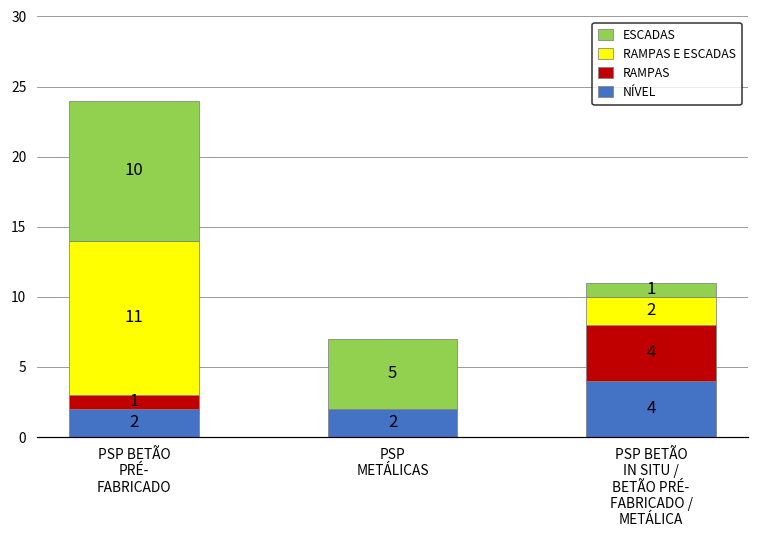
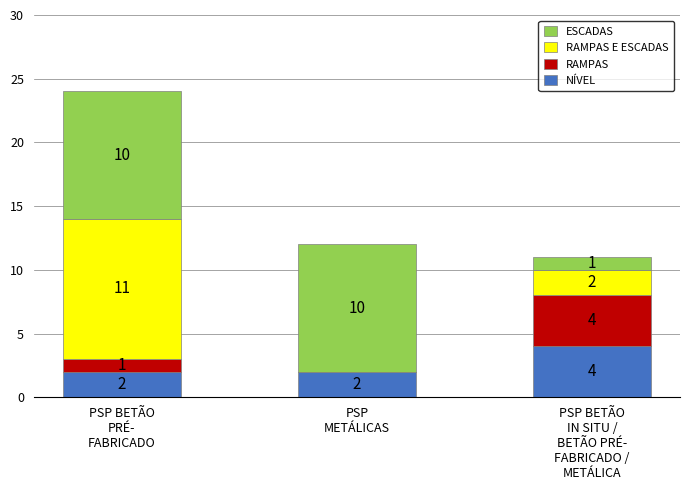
ESCADAS, PSP METÁLICAS: 5 -> 10
